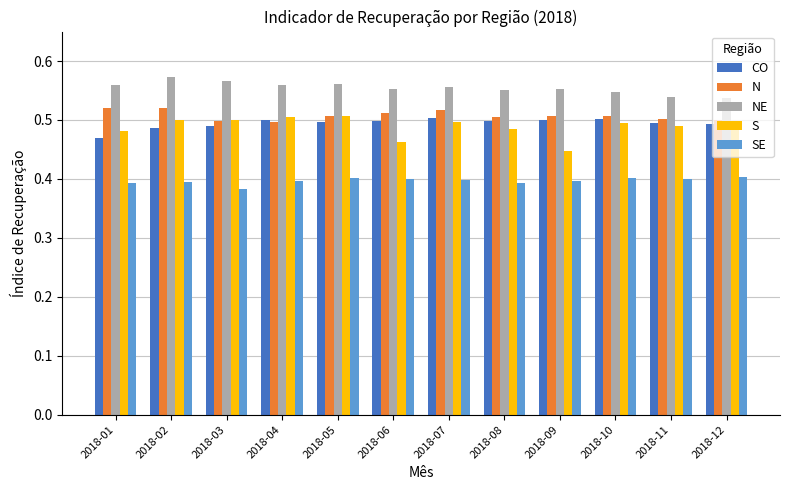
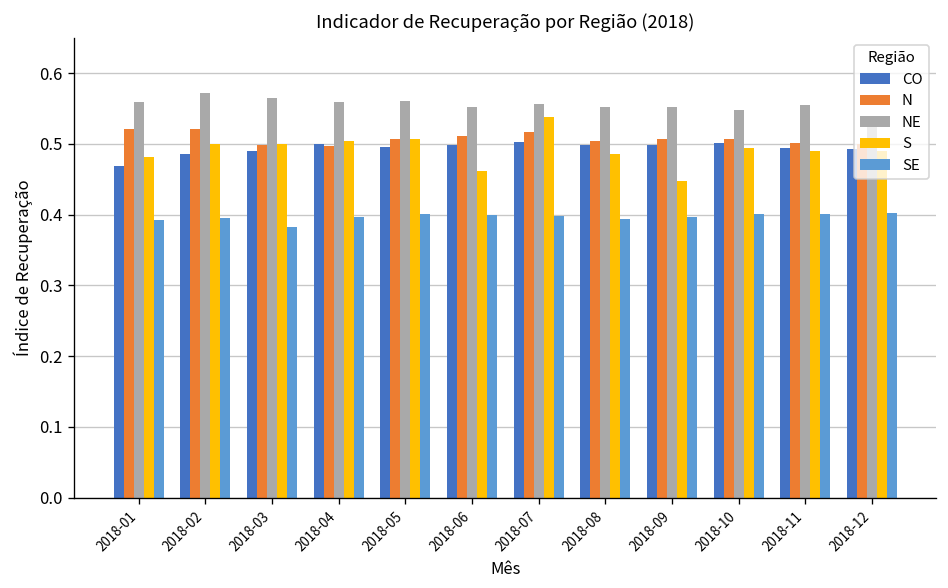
S, 2018-07: 0.50 -> 0.54
NE, 2018-11: 0.54 -> 0.56
